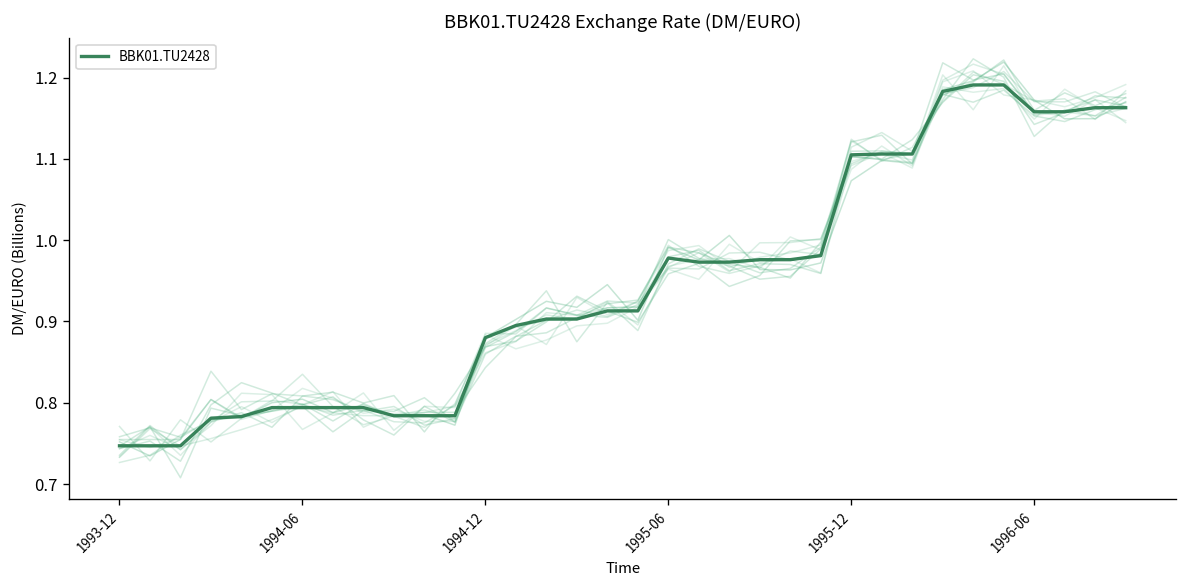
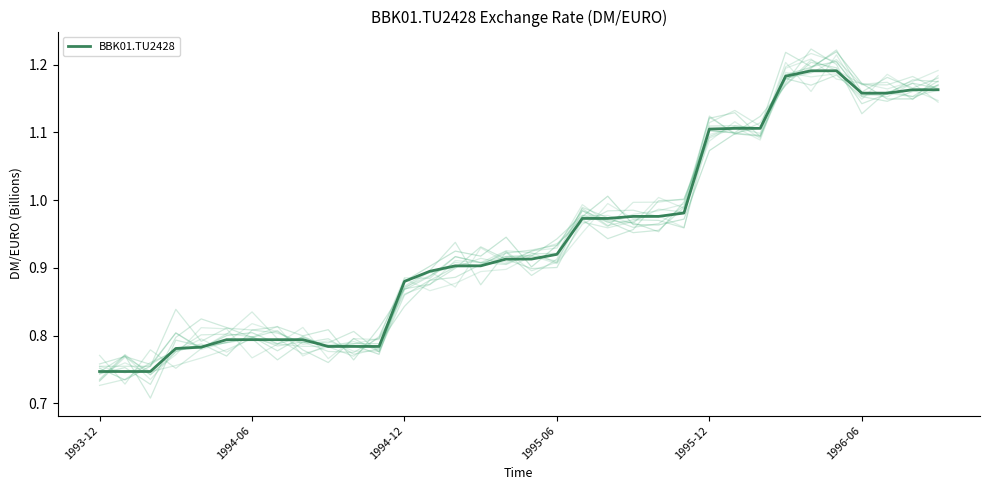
BBK01.TU2428, 1995-06: 0.98 -> 0.92
